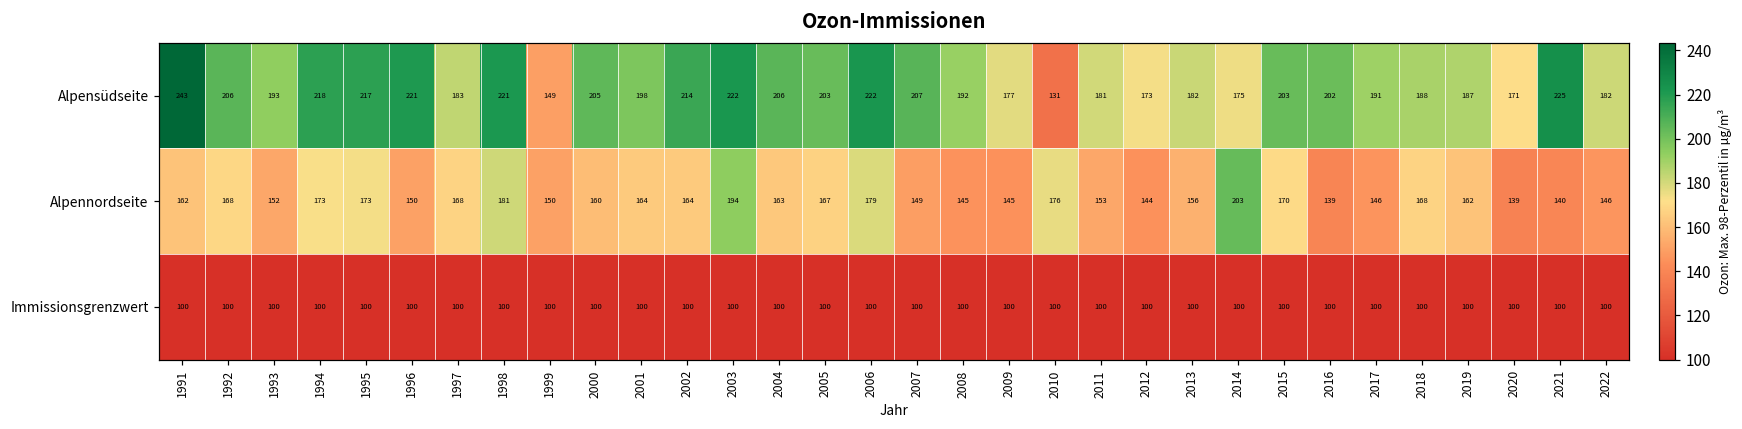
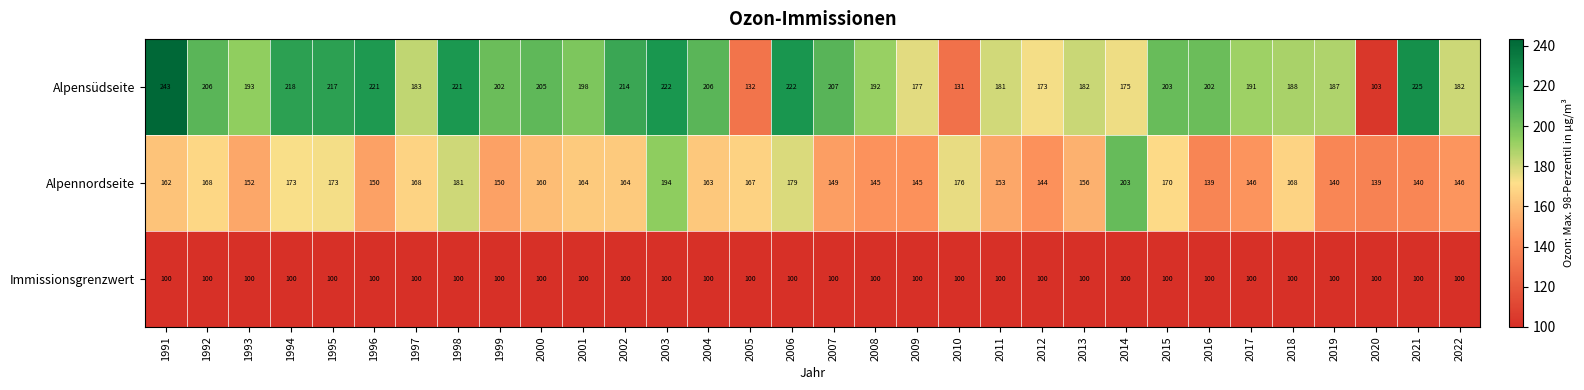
Alpensüdseite, 1999: 149 -> 202
Alpensüdseite, 2005: 203 -> 132
Alpensüdseite, 2020: 171 -> 103
Alpennordseite, 2019: 162 -> 140
